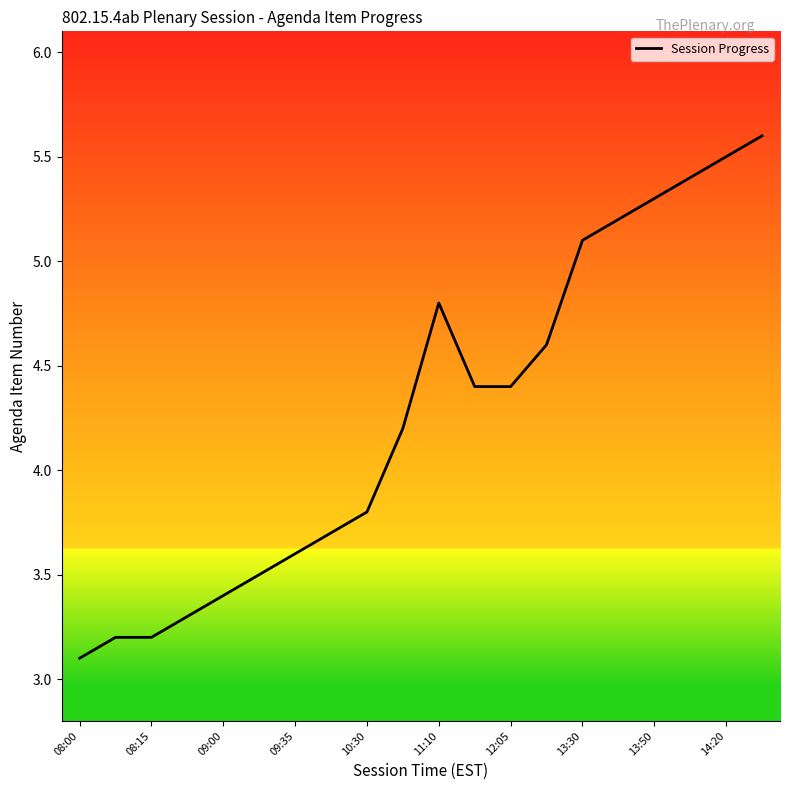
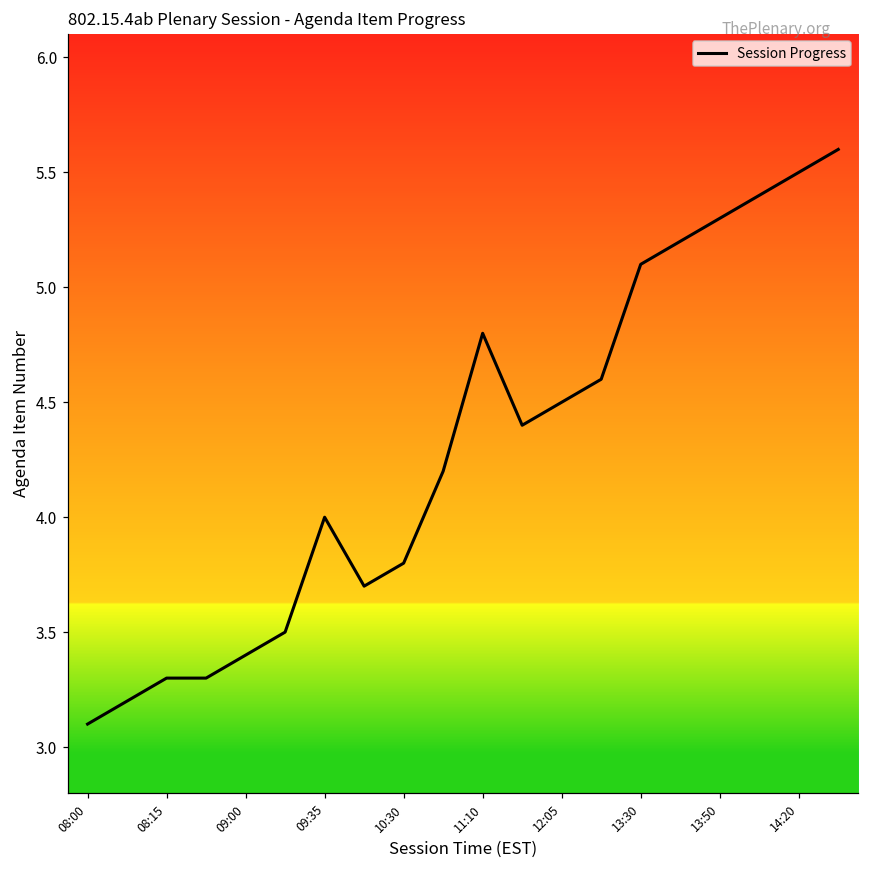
08:15: 3.2 -> 3.3
09:35: 3.6 -> 4.0
12:05: 4.4 -> 4.5
